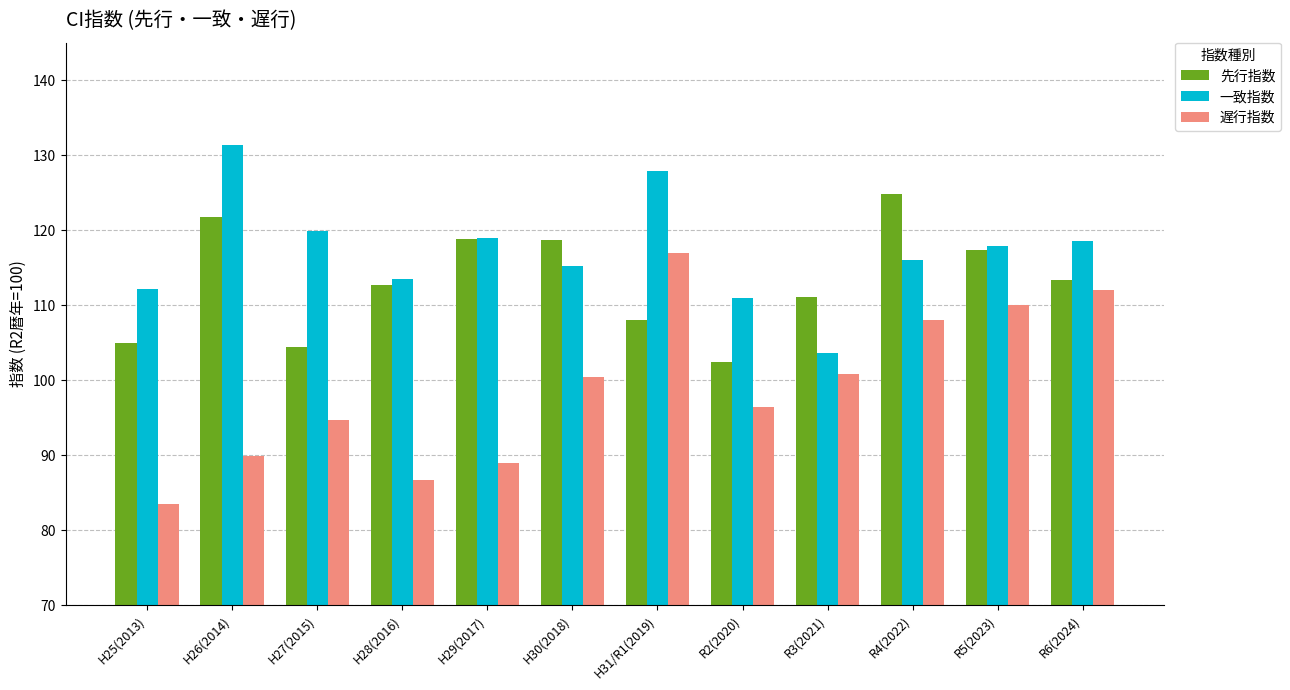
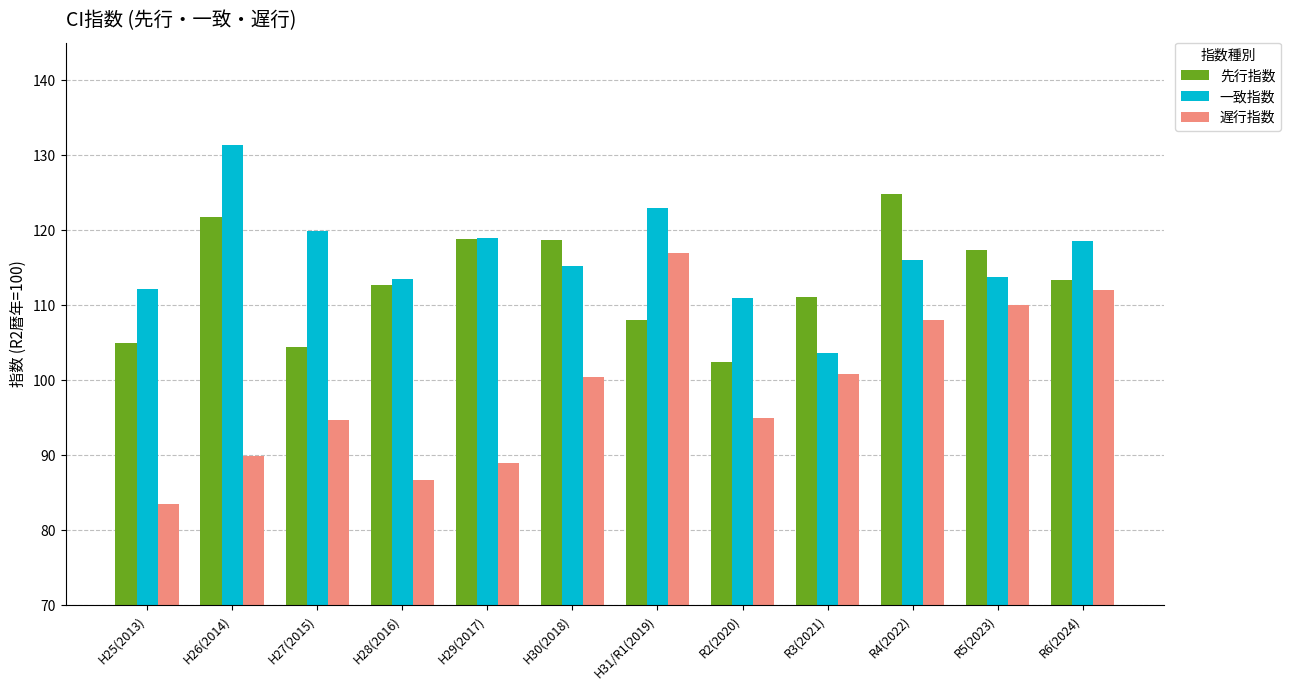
一致指数, H31/R1(2019): 128 -> 123
遅行指数, R2(2020): 96 -> 95
一致指数, R5(2023): 118 -> 114
